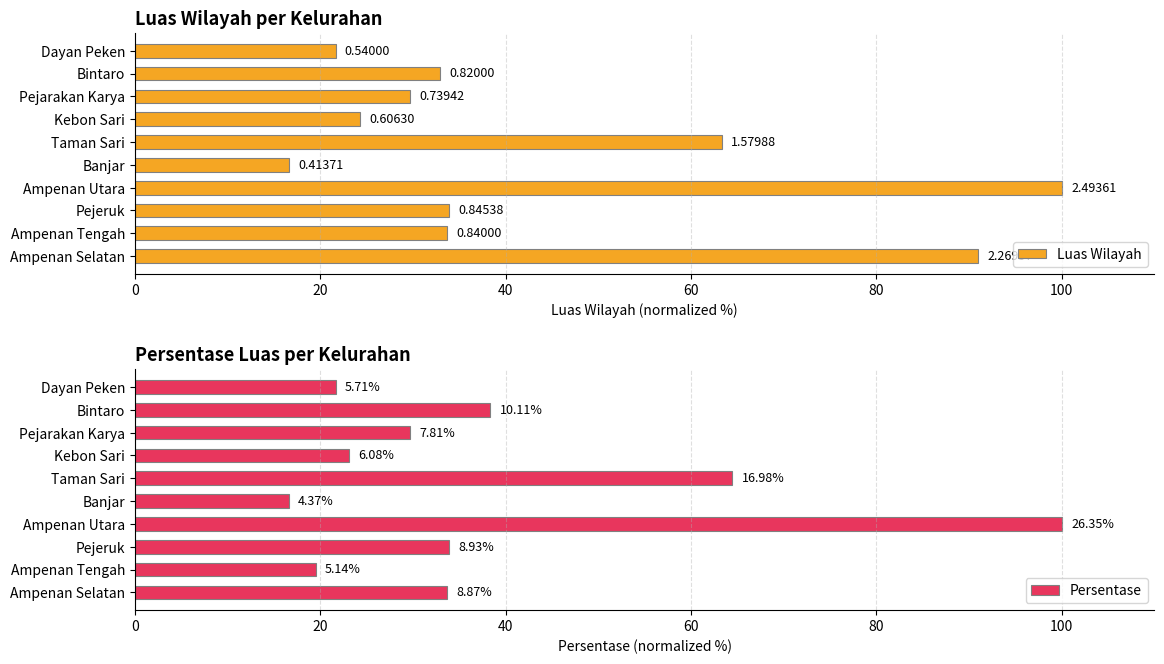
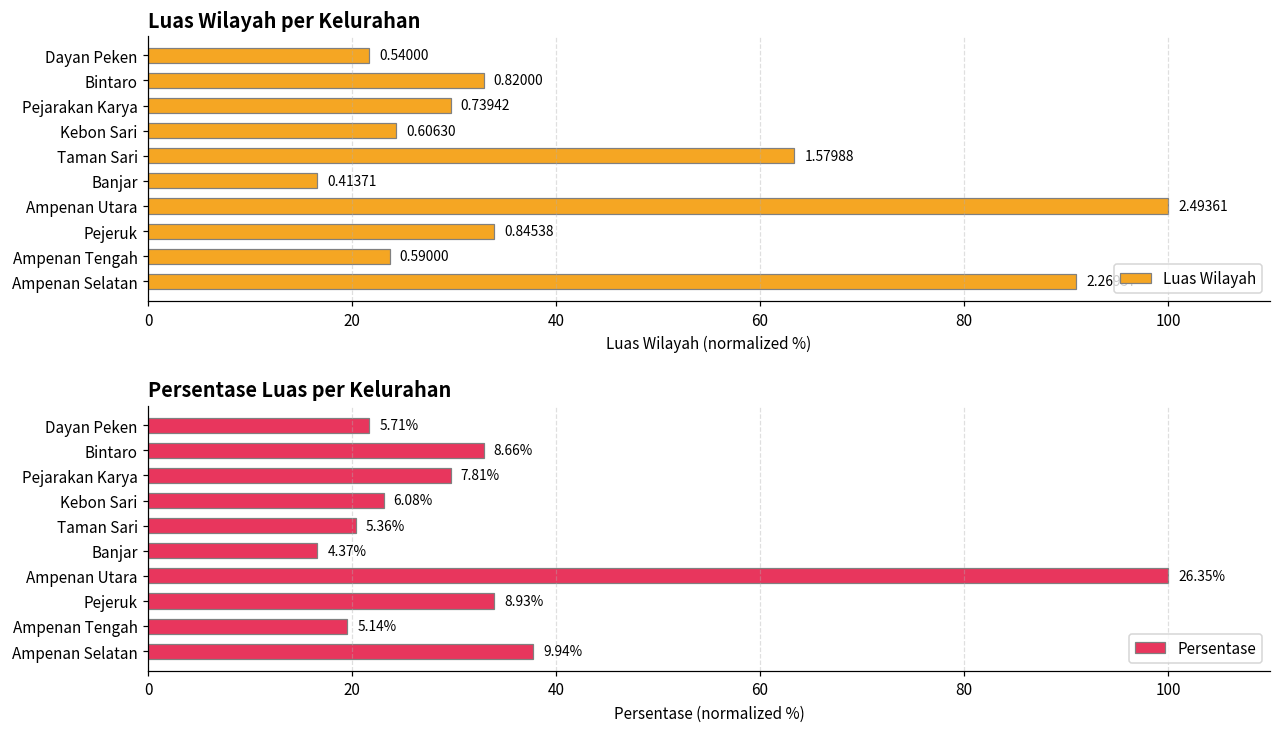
Luas Wilayah per Kelurahan, Ampenan Tengah: 0.84000 -> 0.59000
Persentase Luas per Kelurahan, Bintaro: 10.11% -> 8.66%
Persentase Luas per Kelurahan, Taman Sari: 16.98% -> 5.36%
Persentase Luas per Kelurahan, Ampenan Selatan: 8.87% -> 9.94%
